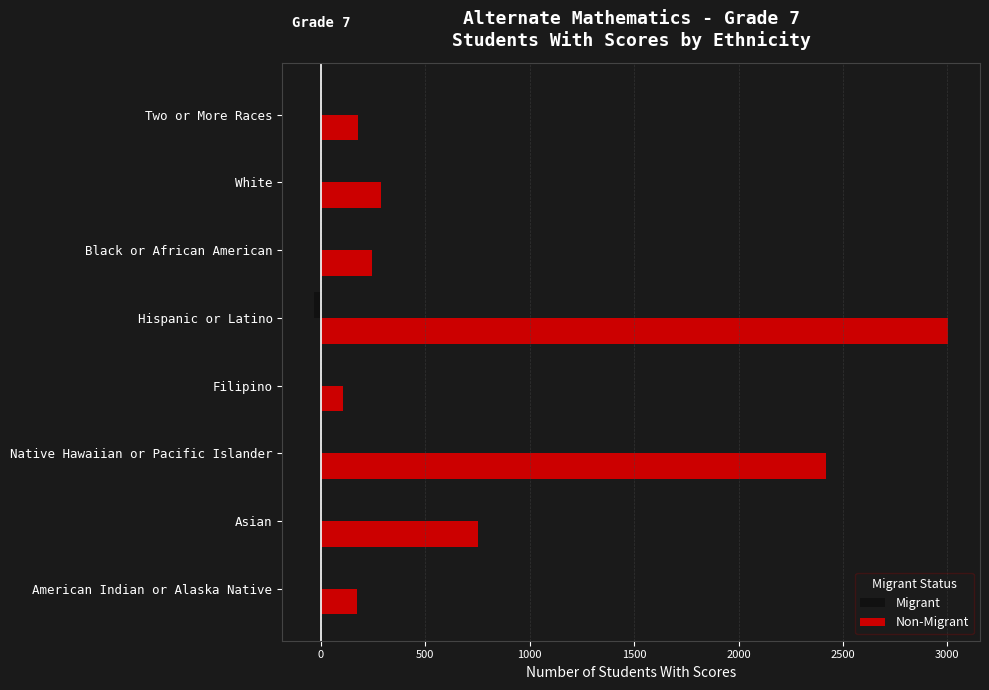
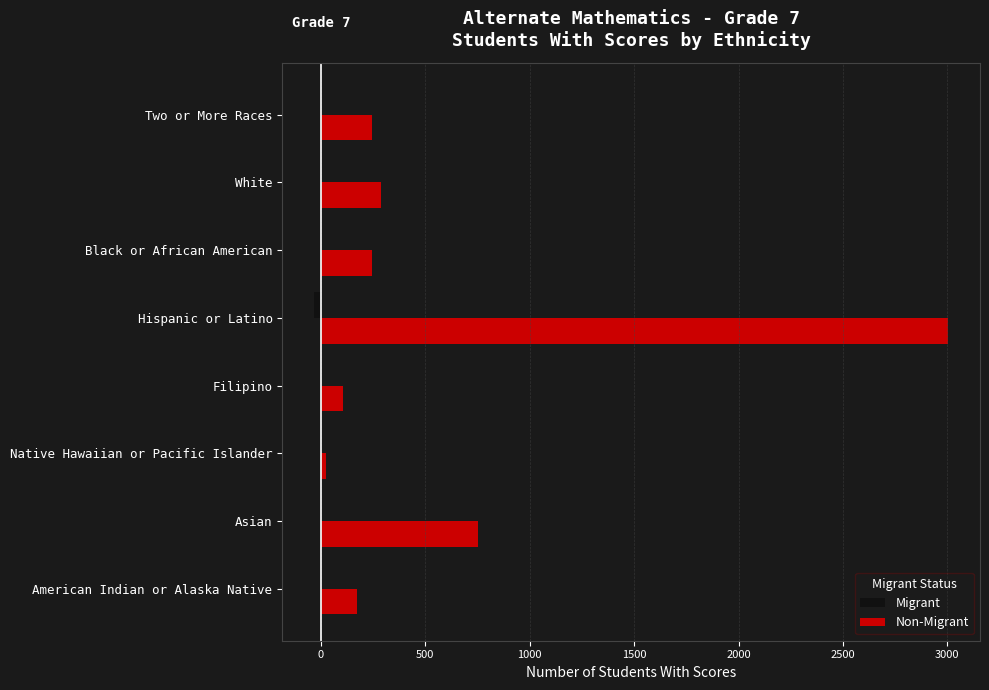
Non-Migrant, Two or More Races: 180 -> 240
Non-Migrant, Native Hawaiian or Pacific Islander: 2420 -> 30
